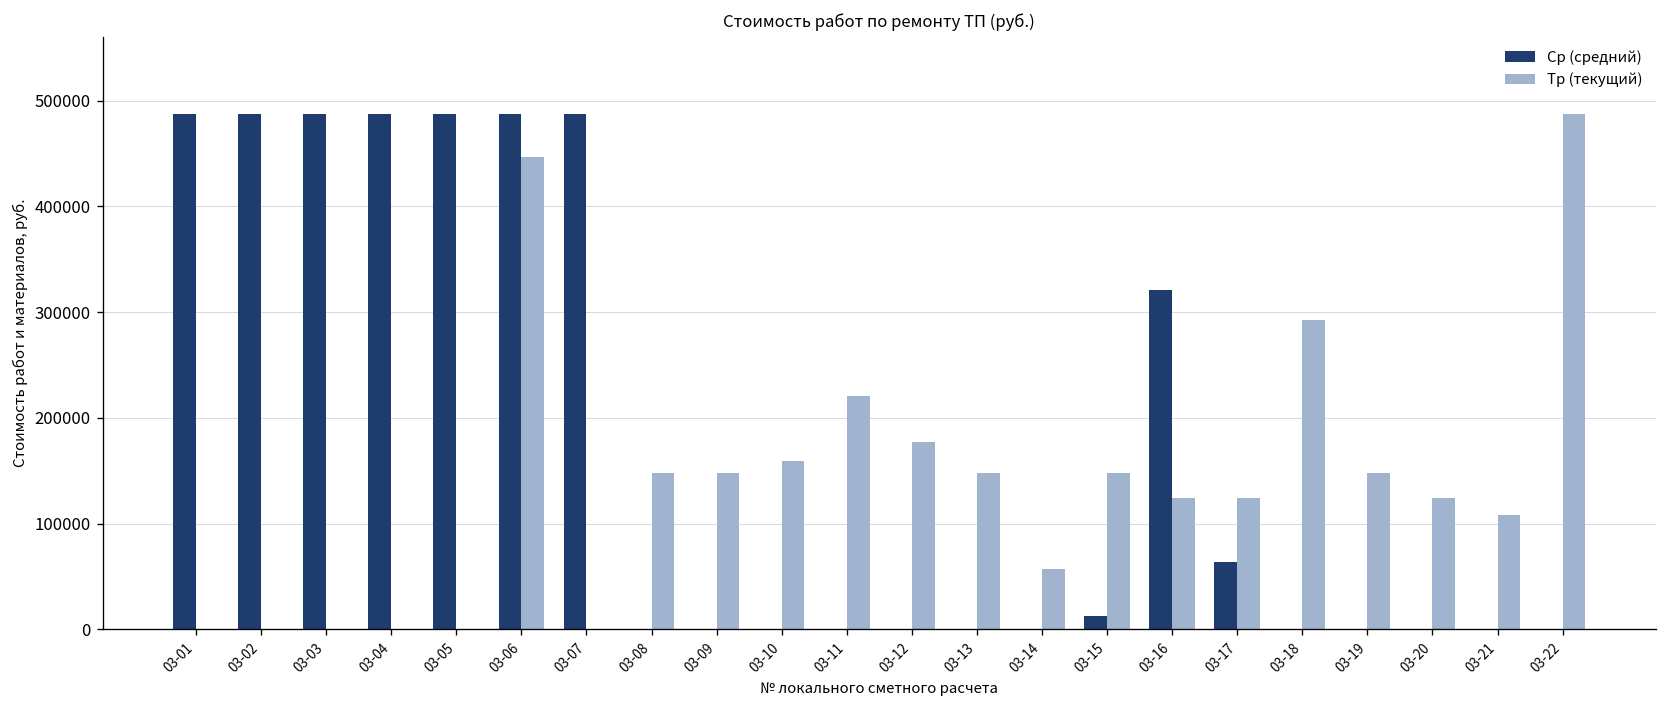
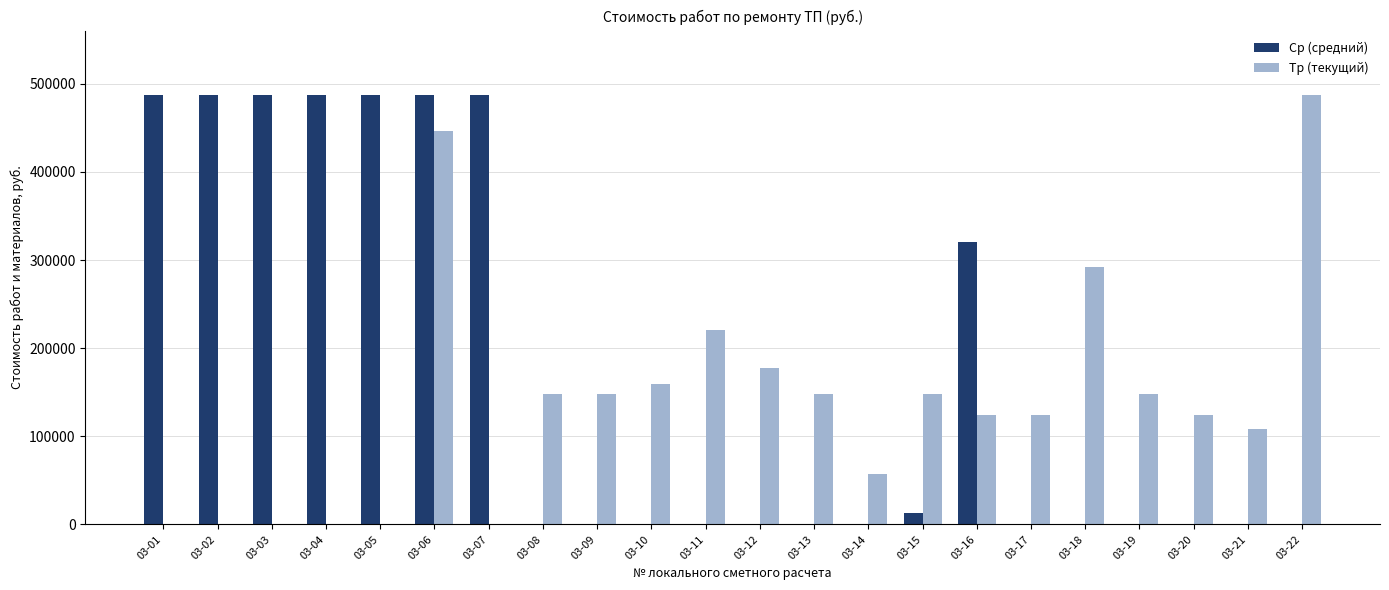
Ср (средний), 03-17: 60000 -> 0
